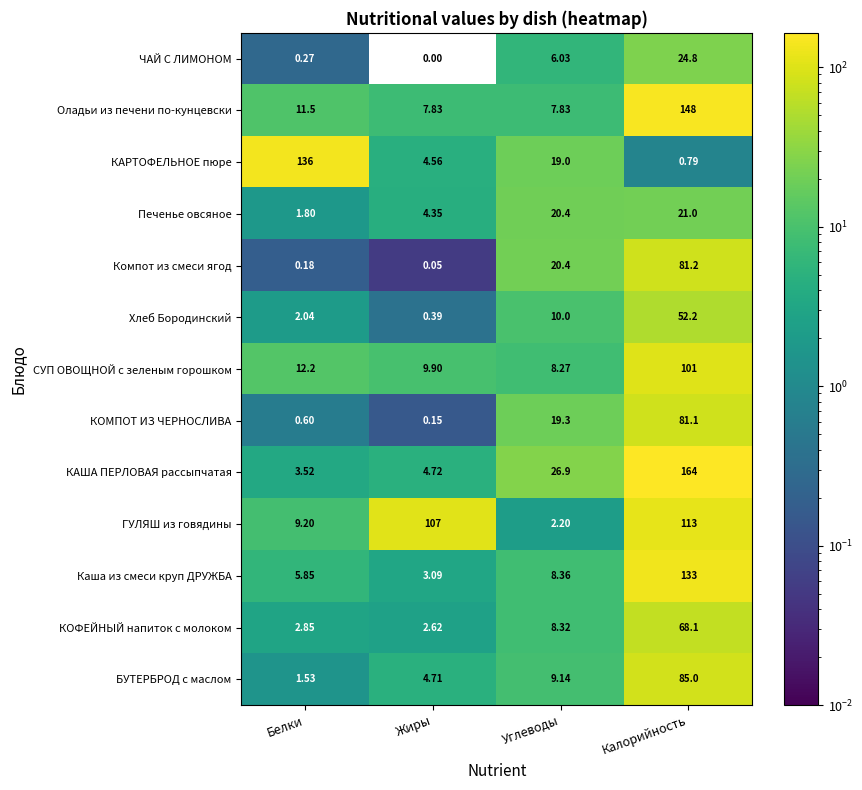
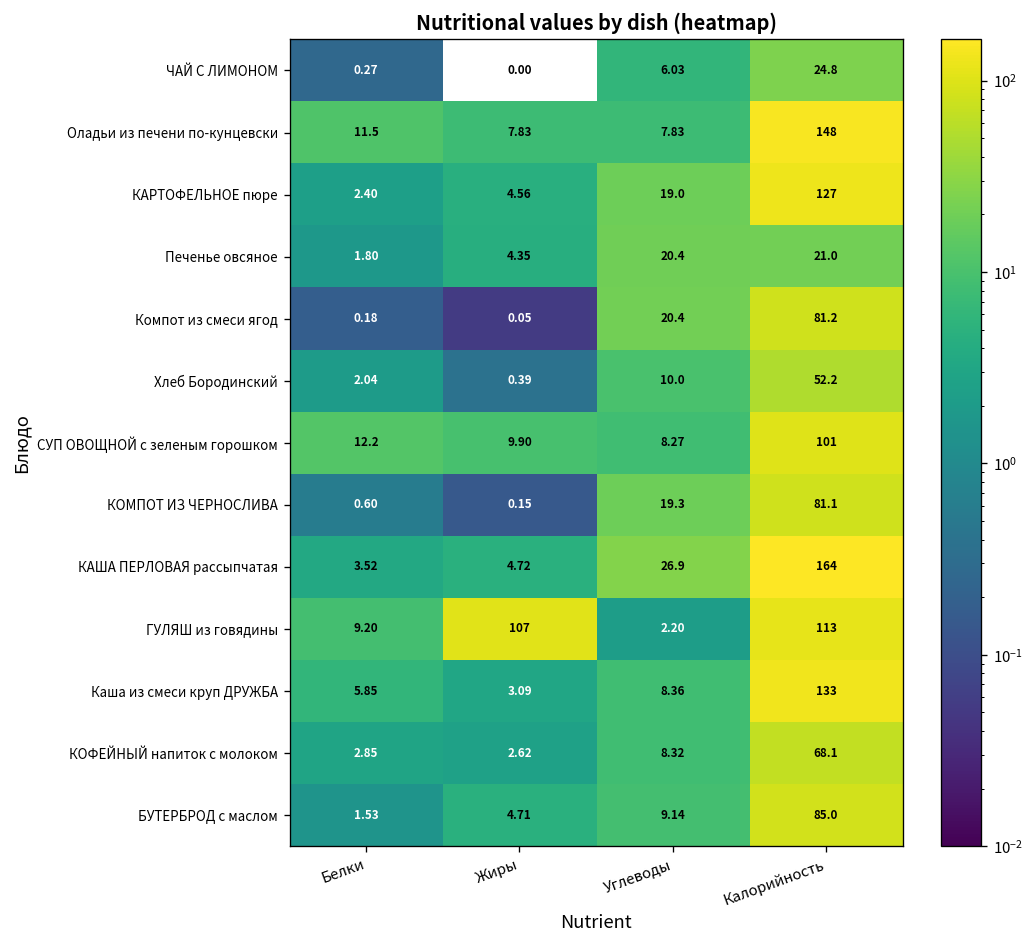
КАРТОФЕЛЬНОЕ пюре, Белки: 136 -> 2.40
КАРТОФЕЛЬНОЕ пюре, Калорийность: 0.79 -> 127
